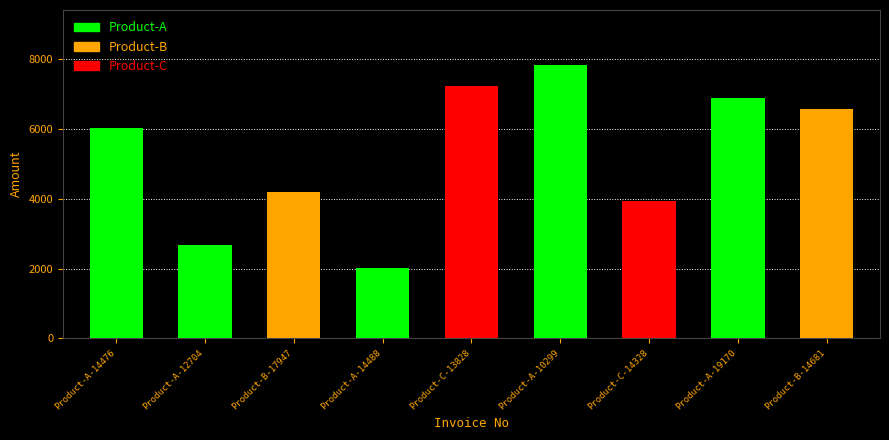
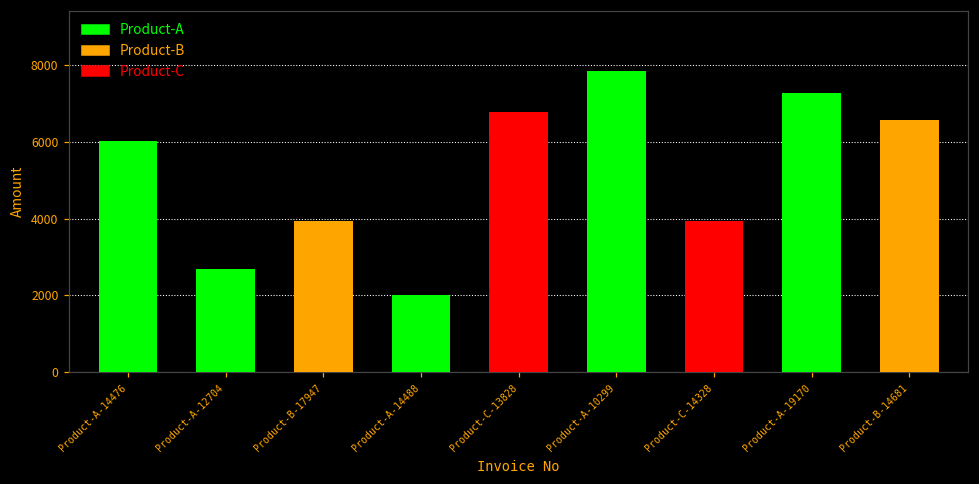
Product-B-17947: 4200 -> 3900
Product-C-13828: 7200 -> 6800
Product-A-19170: 6900 -> 7300
